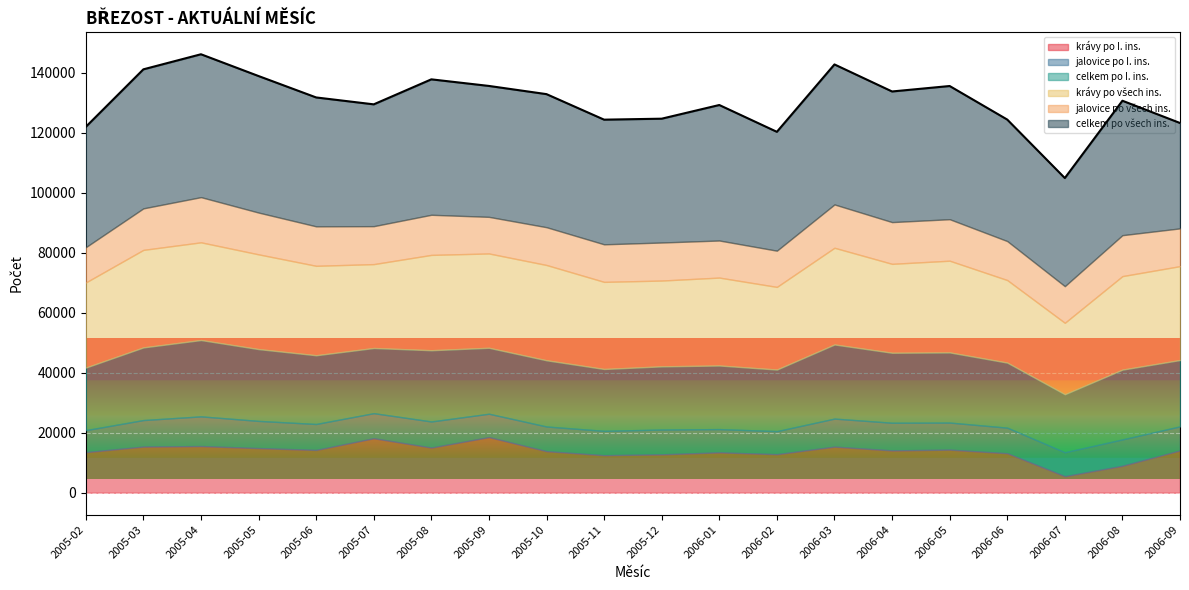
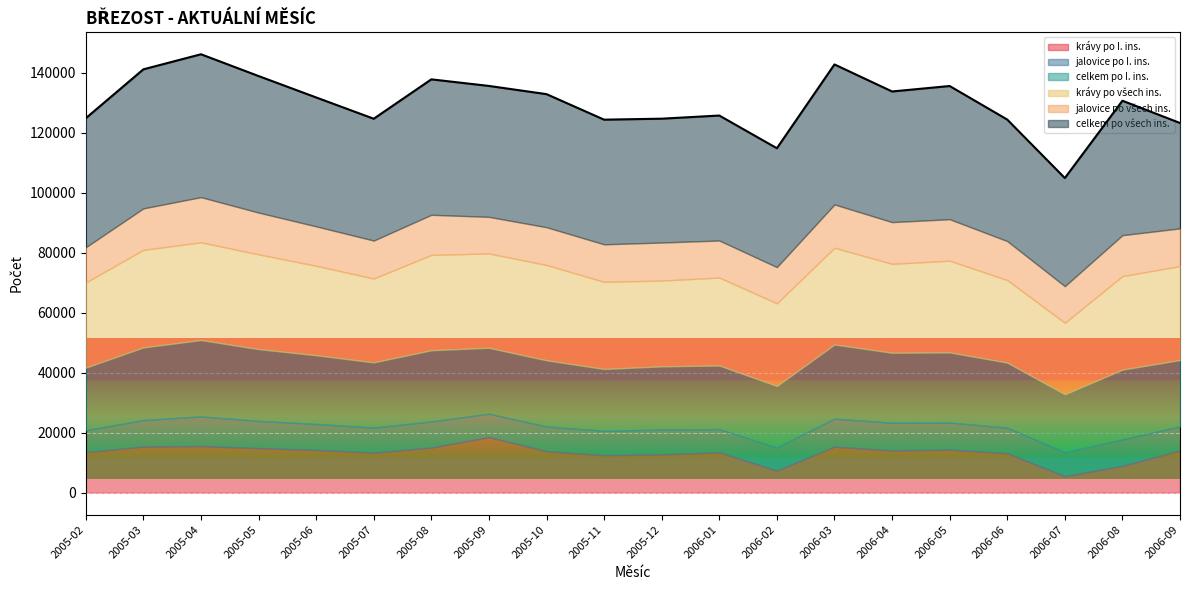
celkem po všech ins., 2005-02: 40000 -> 43000
krávy po I. ins., 2005-07: 18000 -> 13000
celkem po všech ins., 2006-01: 45000 -> 42000
krávy po I. ins., 2006-02: 13000 -> 7000
